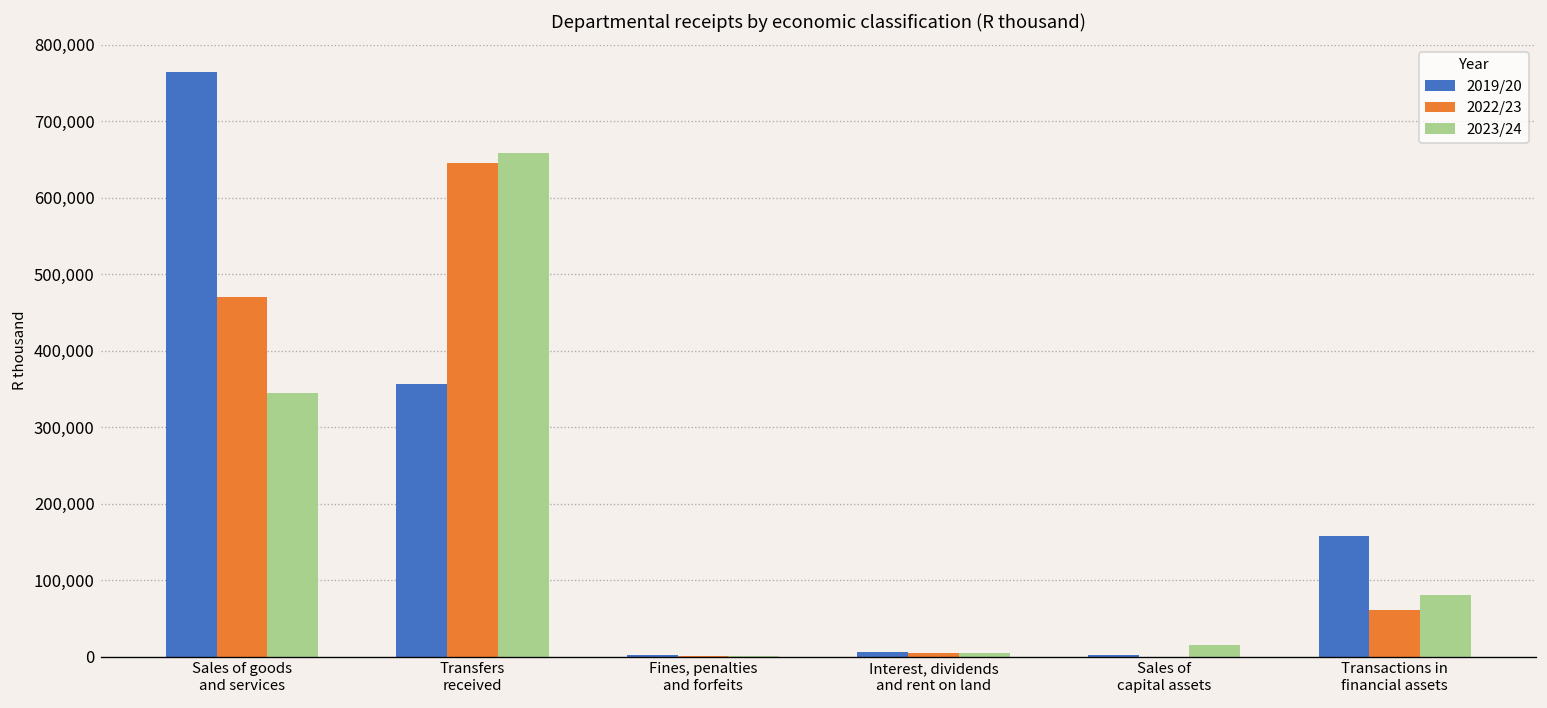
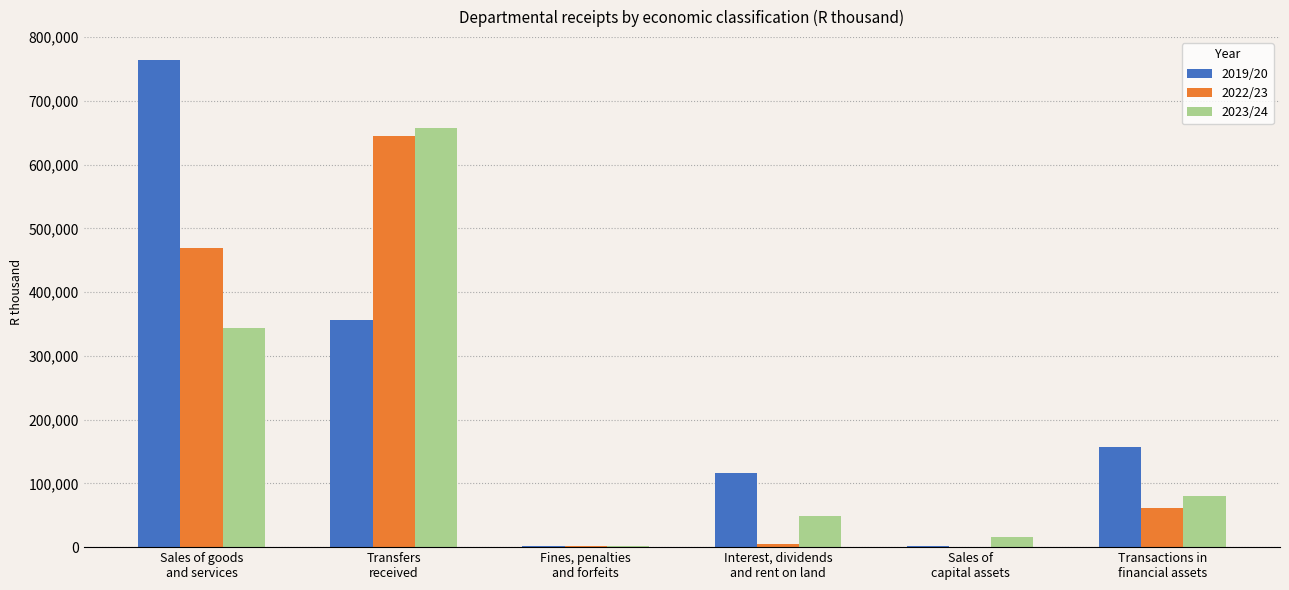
2019/20, Interest, dividends and rent on land: 10,000 -> 120,000
2023/24, Interest, dividends and rent on land: 0 -> 50,000
